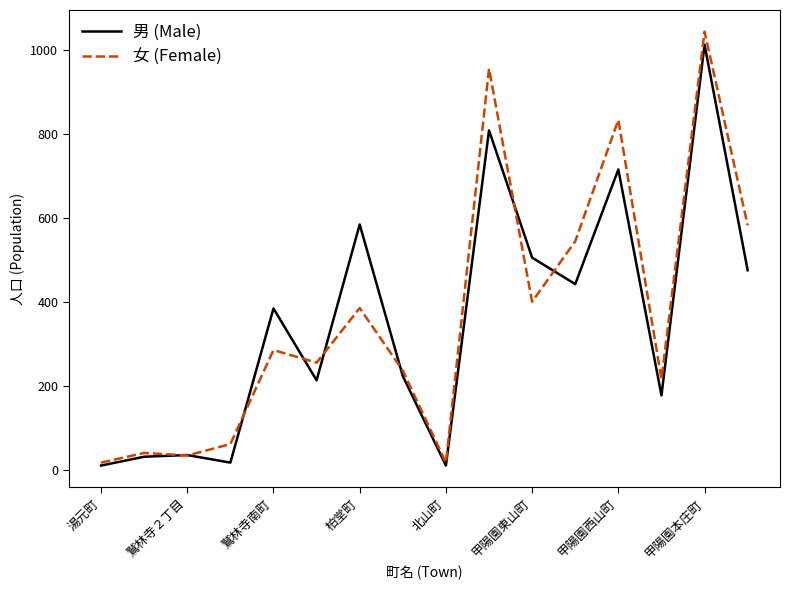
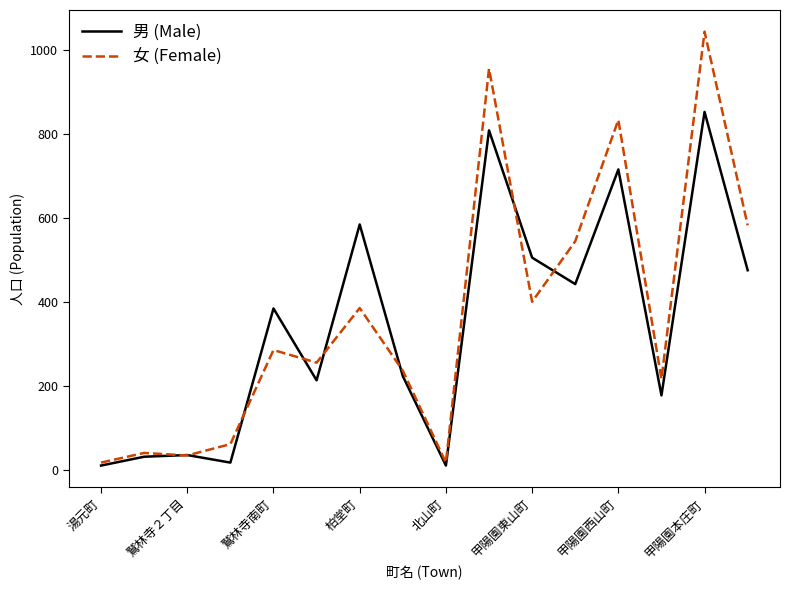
男 (Male), 甲陽園本庄町: 1010 -> 850
